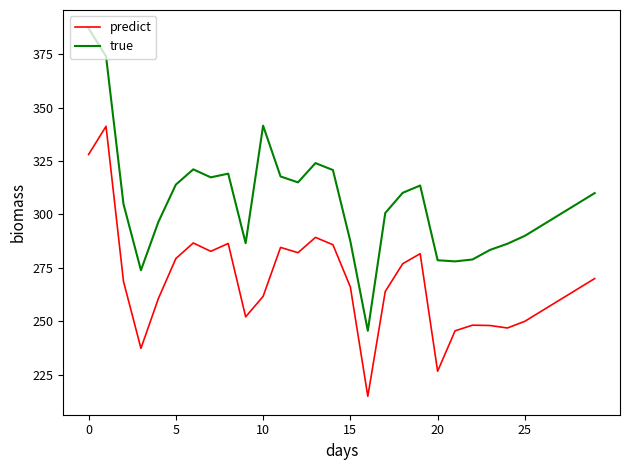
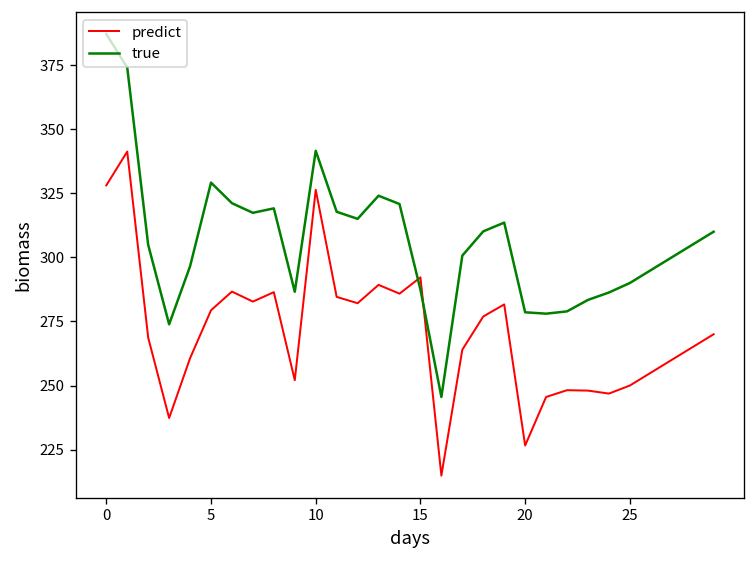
true, 5: 314 -> 329
predict, 10: 262 -> 326
predict, 15: 266 -> 292
